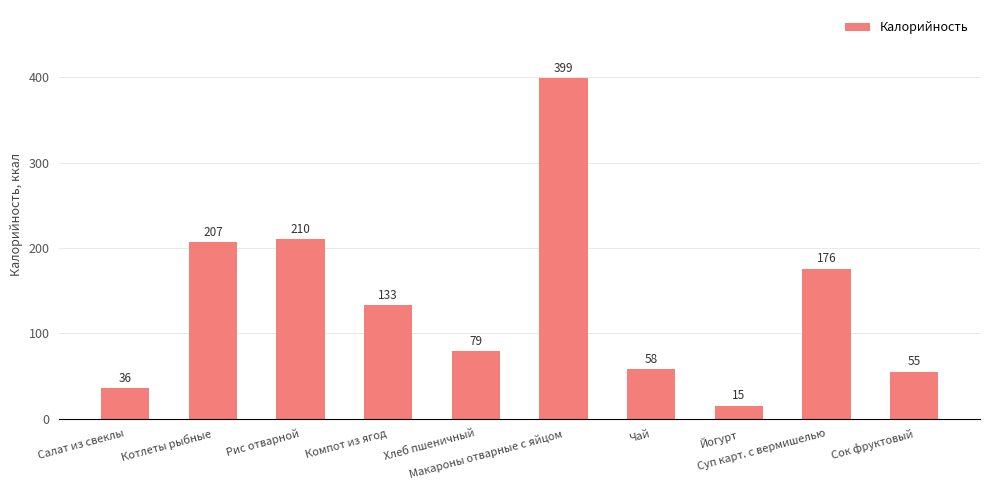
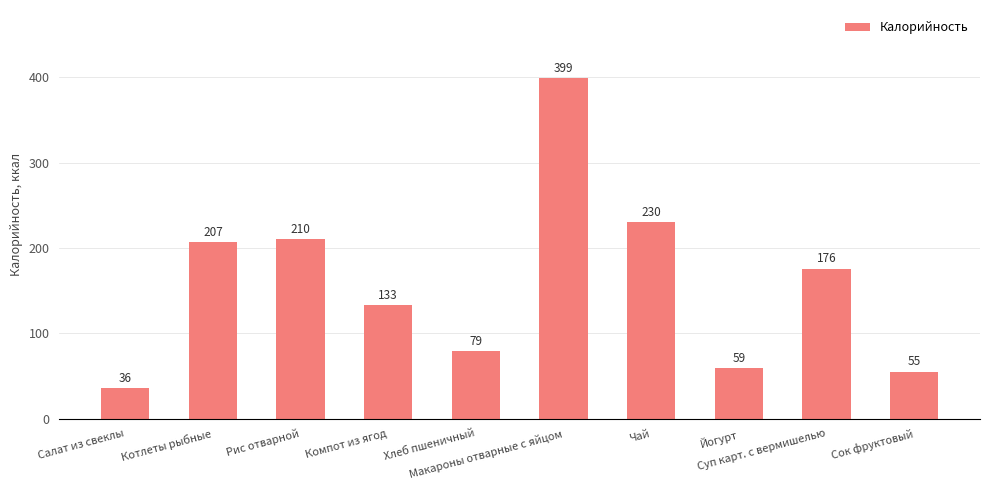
Чай: 58 -> 230
Йогурт: 15 -> 59
